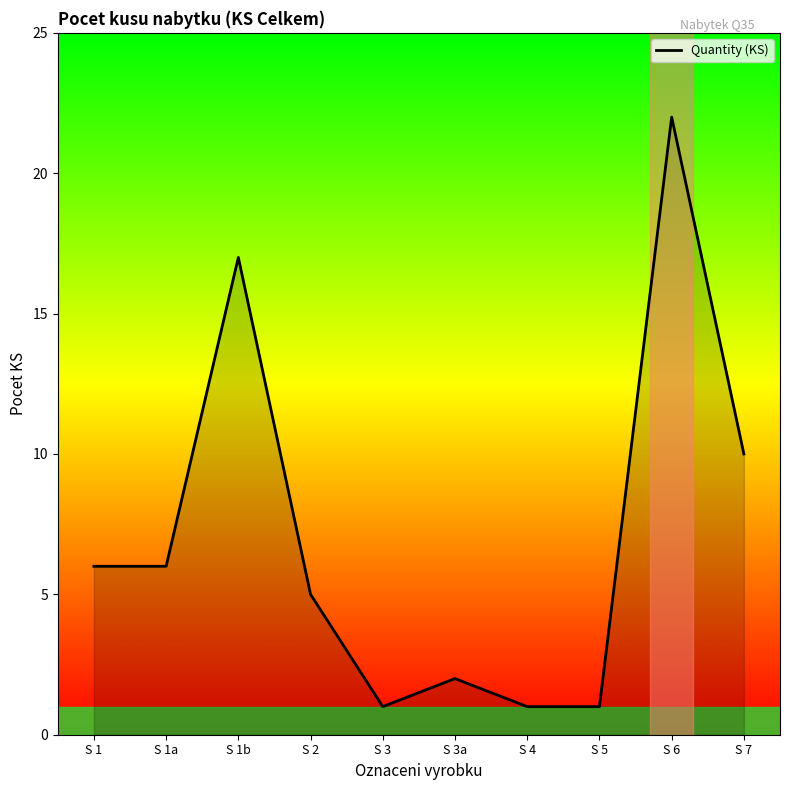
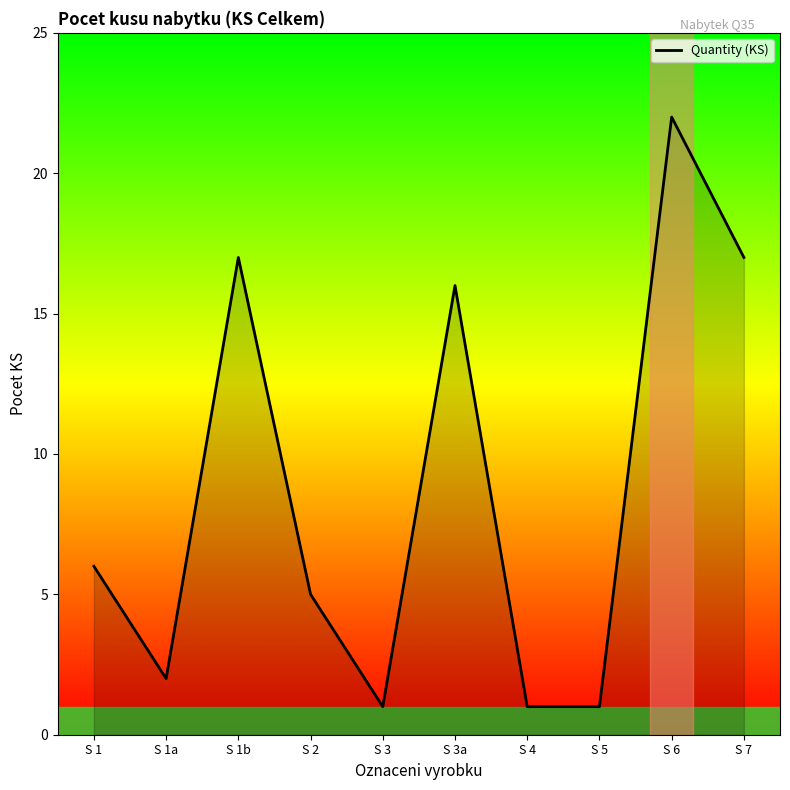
S 1a: 6 -> 2
S 3a: 2 -> 16
S 7: 10 -> 17
